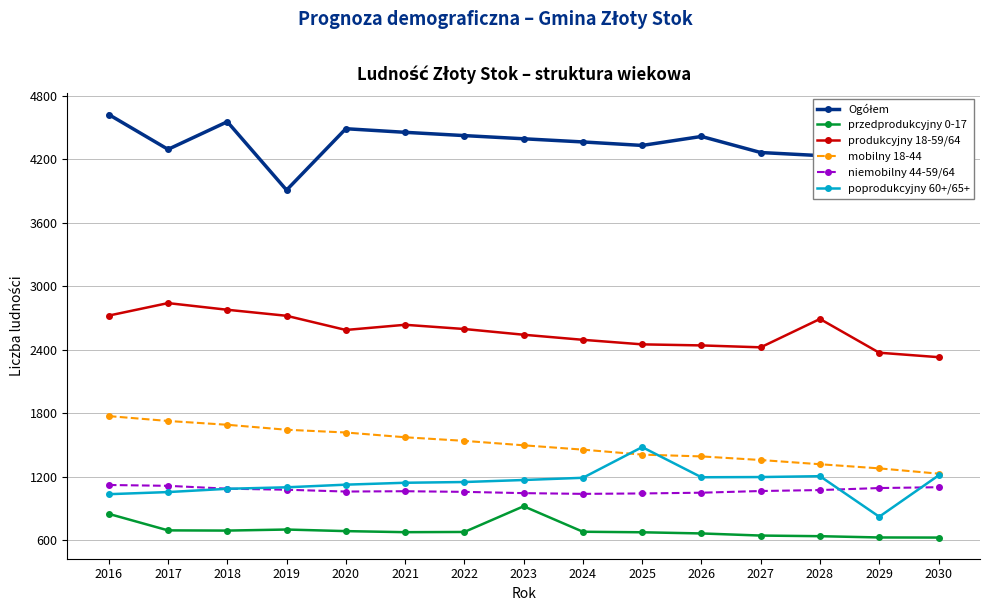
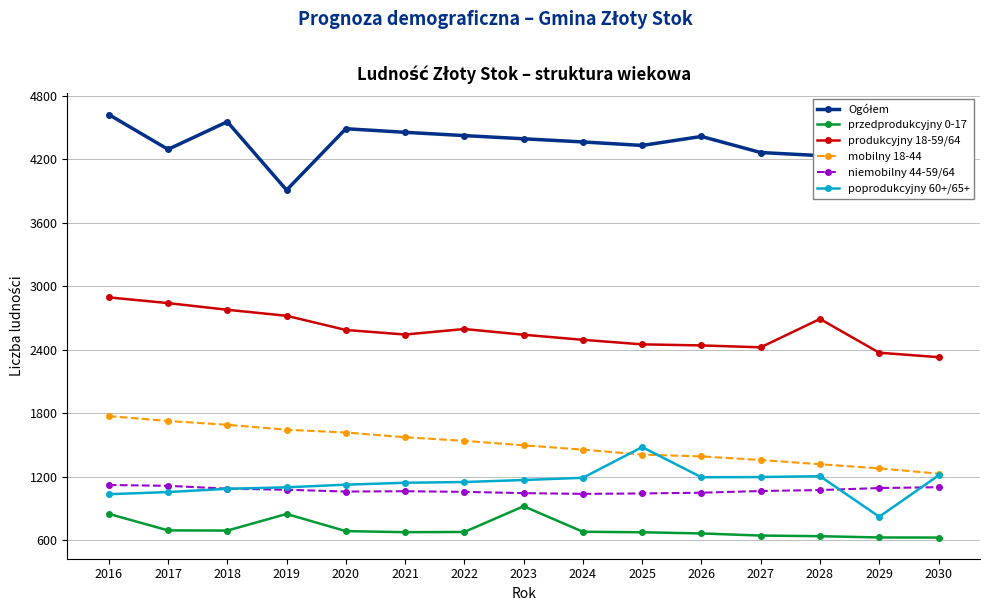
produkcyjny 18-59/64, 2016: 2720 -> 2900
przedprodukcyjny 0-17, 2019: 700 -> 850
produkcyjny 18-59/64, 2021: 2640 -> 2540
